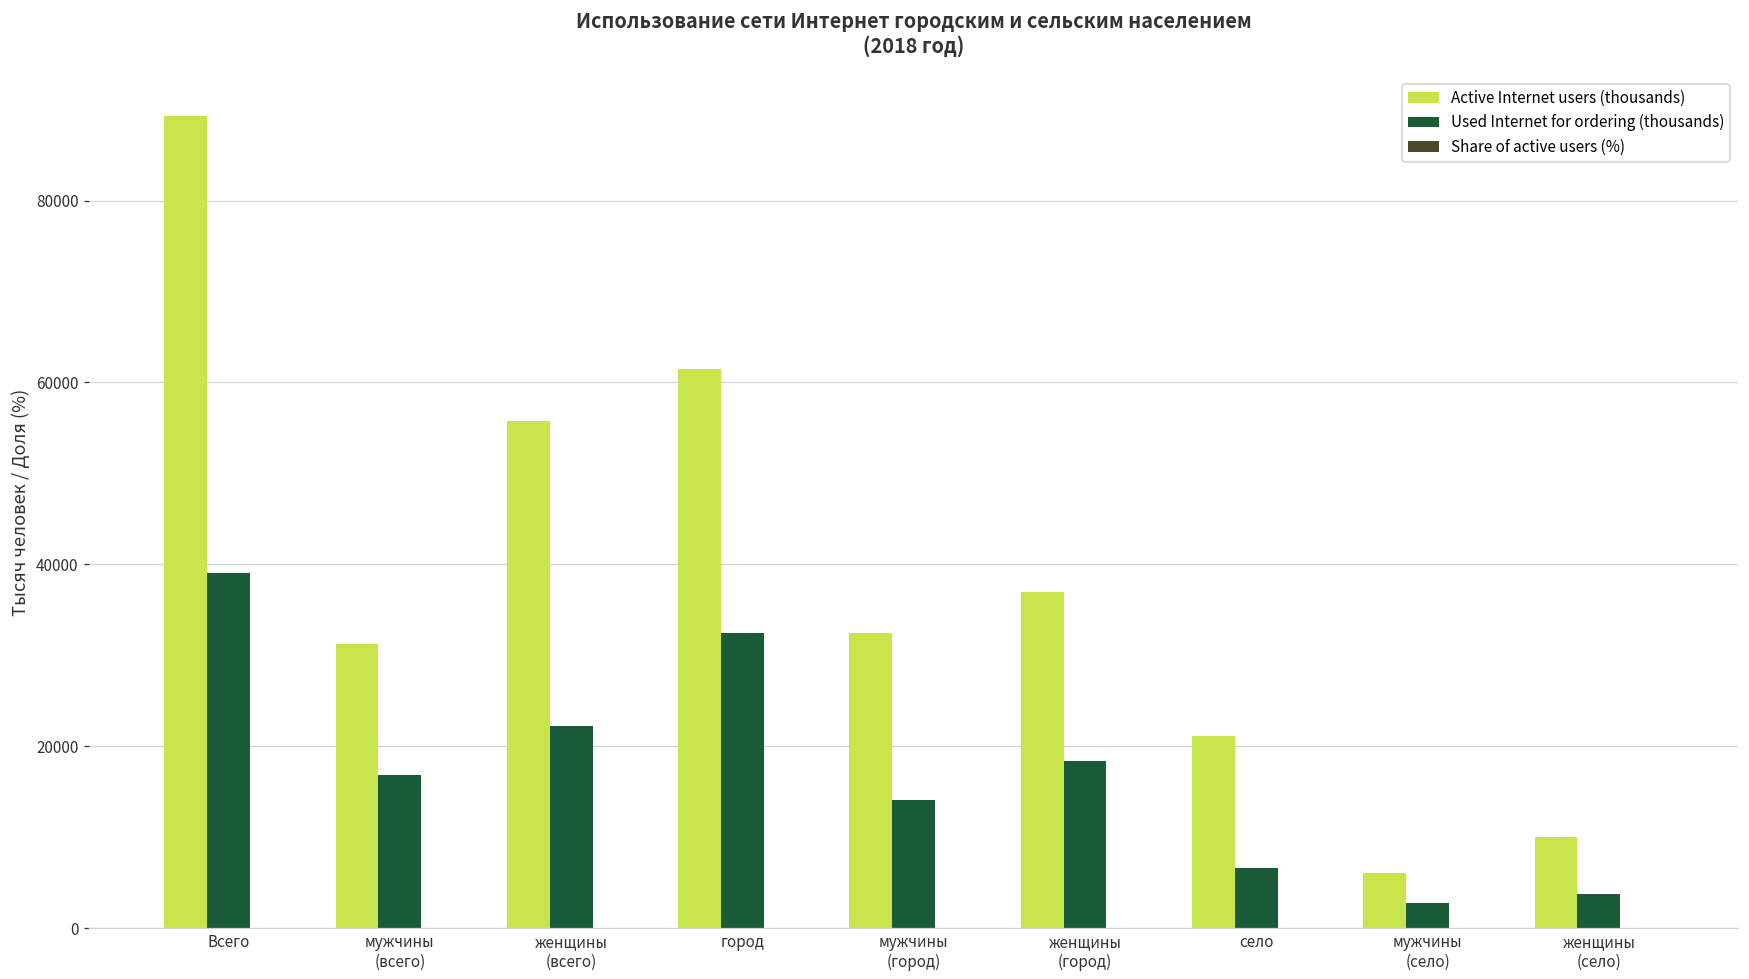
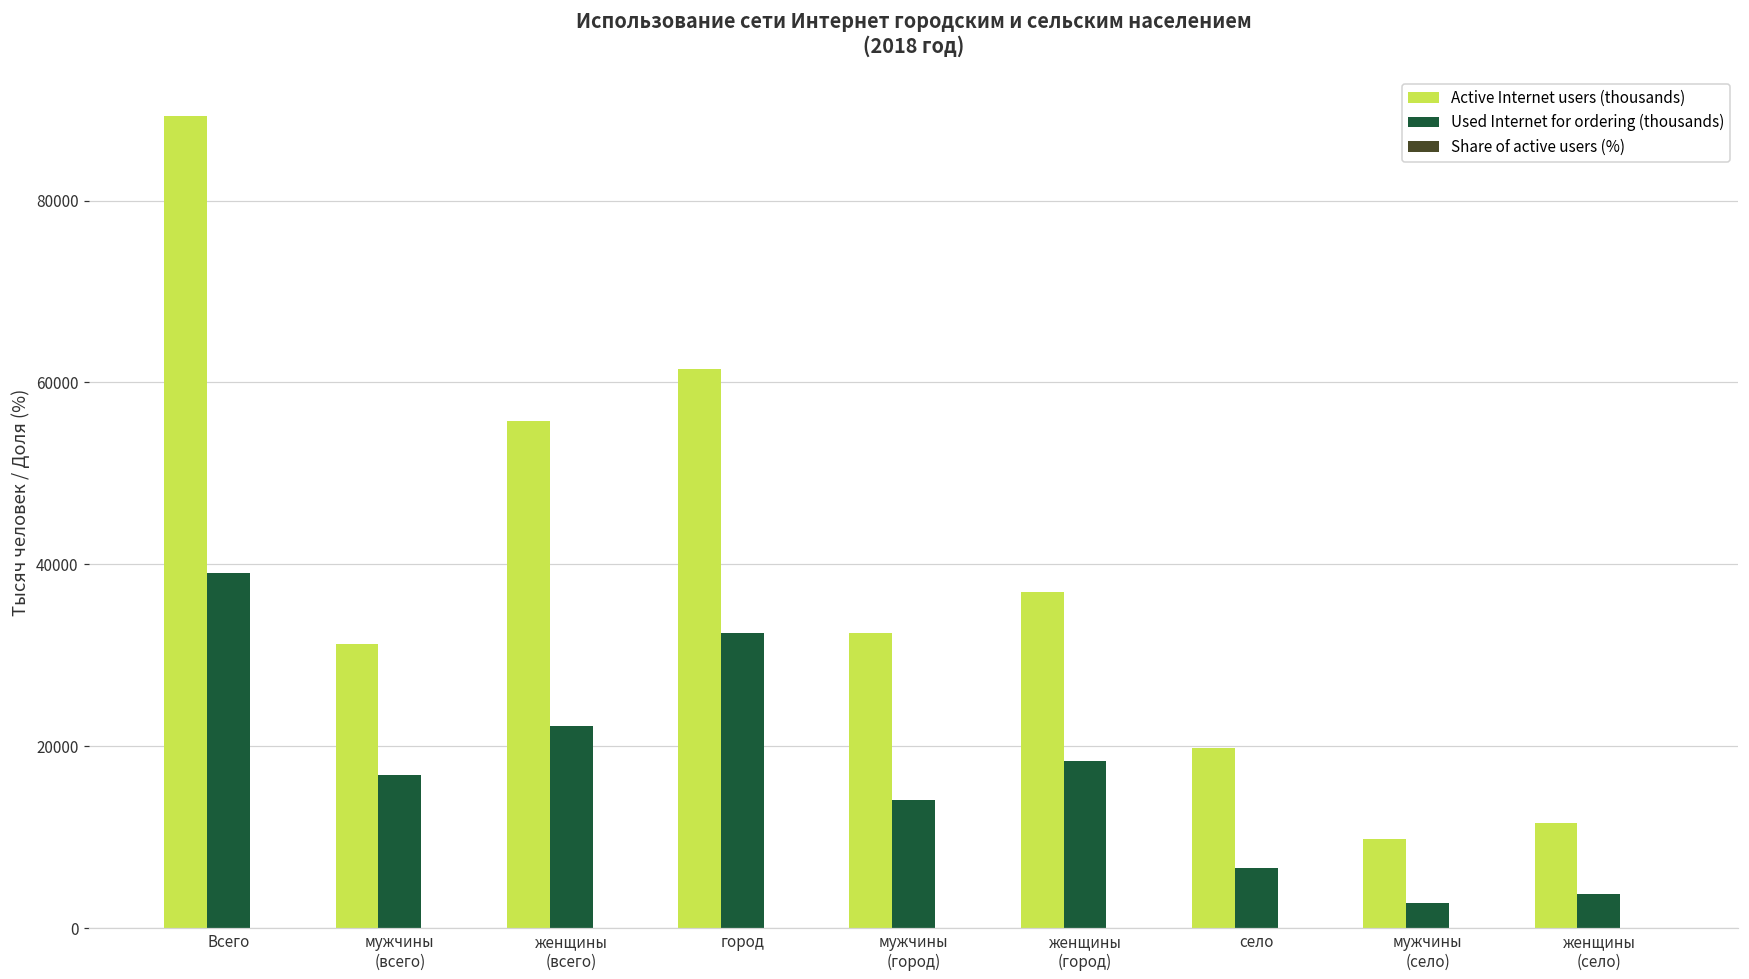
Active Internet users (thousands), село: 21000 -> 20000
Active Internet users (thousands), мужчины (село): 6000 -> 10000
Active Internet users (thousands), женщины (село): 10000 -> 12000
